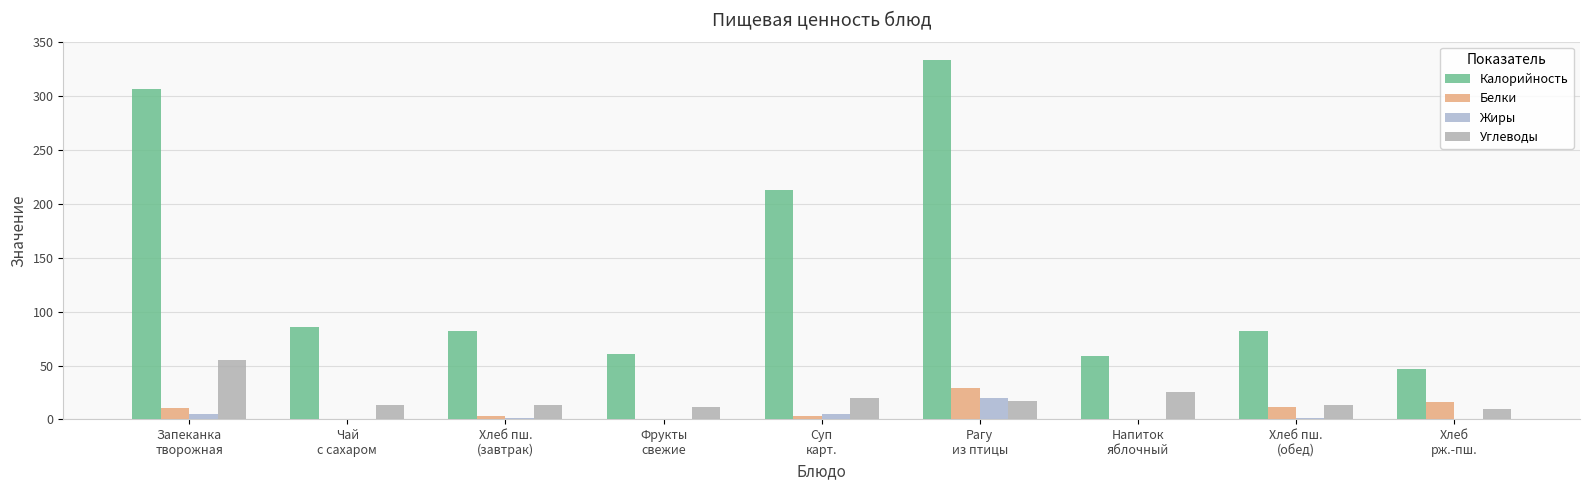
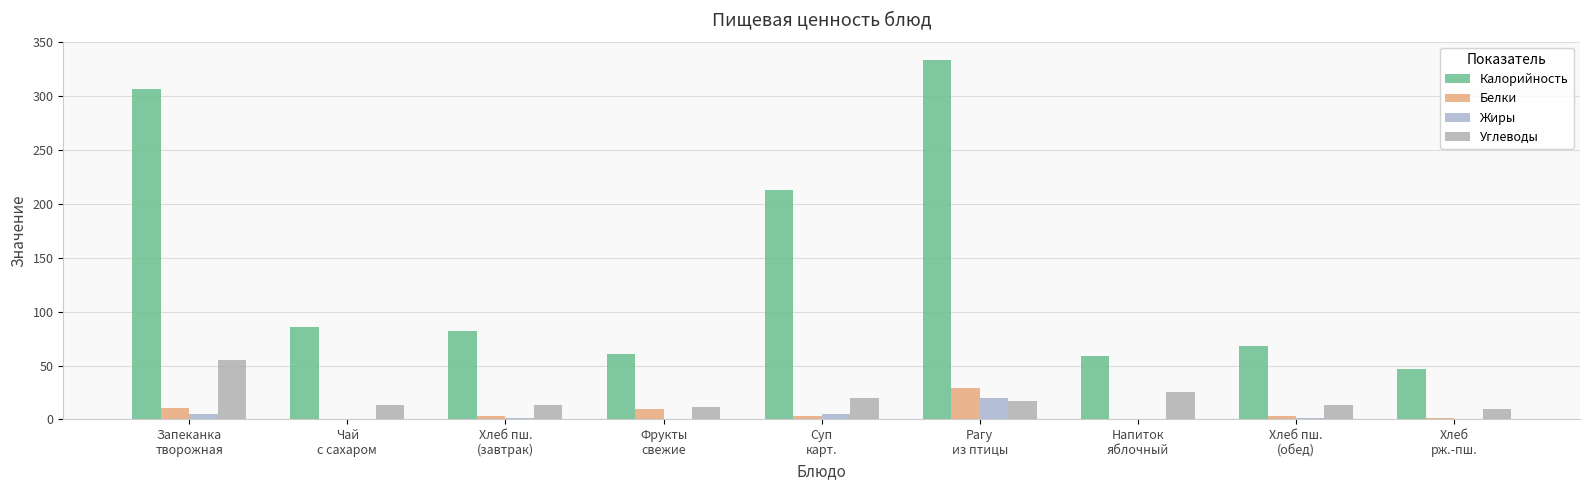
Белки, Фрукты свежие: 1 -> 10
Калорийность, Хлеб пш. (обед): 82 -> 68
Белки, Хлеб пш. (обед): 12 -> 3
Белки, Хлеб рж.-пш.: 16 -> 1
